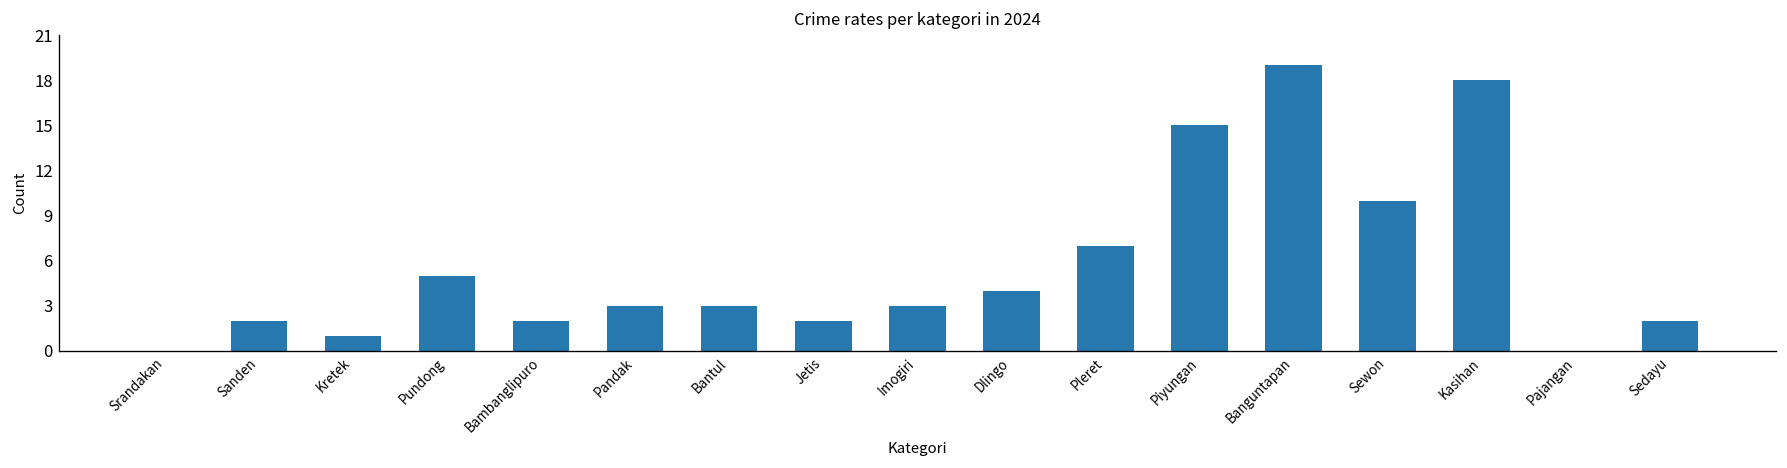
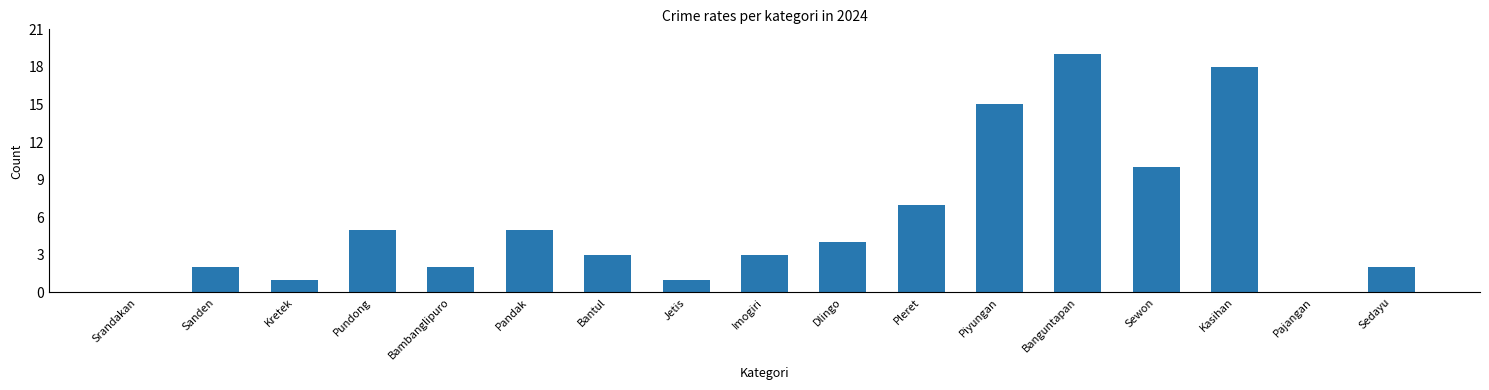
Pandak: 3 -> 5
Jetis: 2 -> 1
